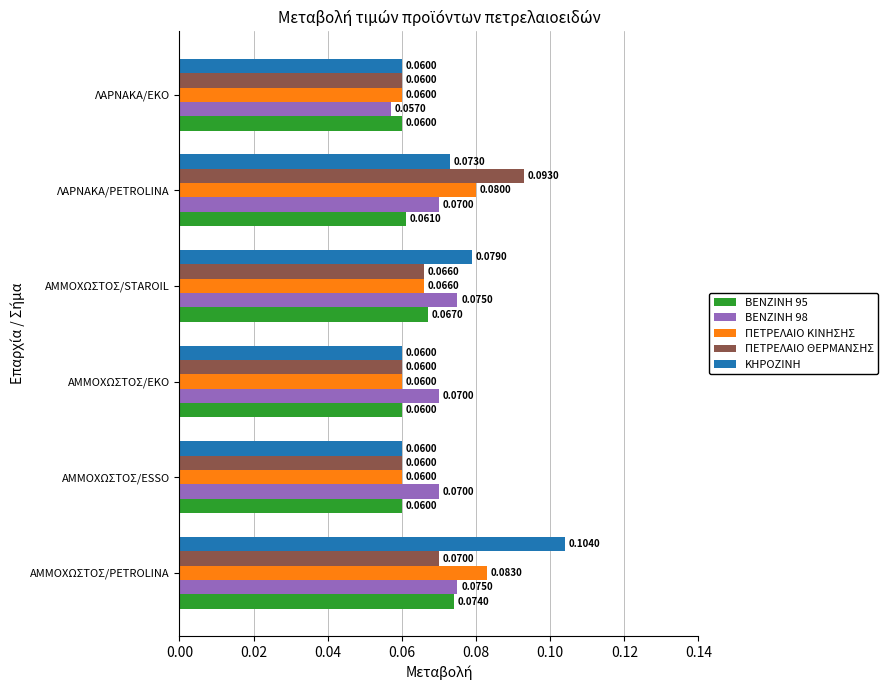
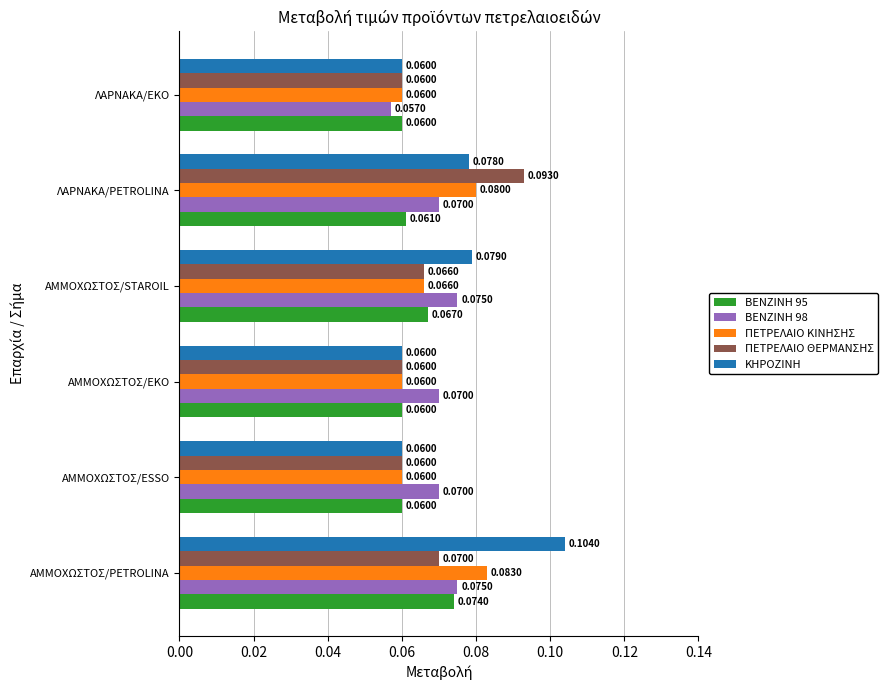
ΚΗΡΟΖΙΝΗ, ΛΑΡΝΑΚΑ/PETROLINA: 0.0730 -> 0.0780
